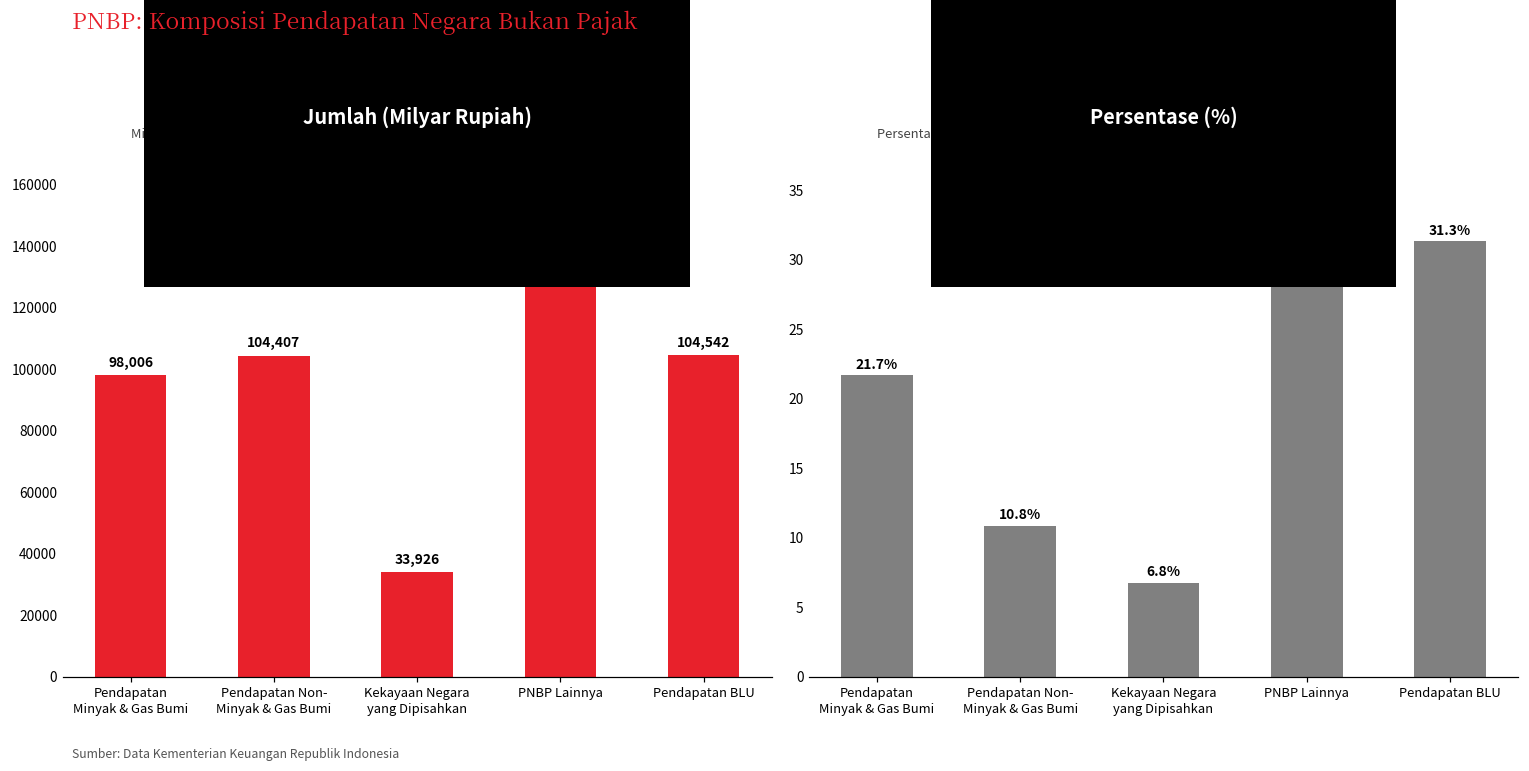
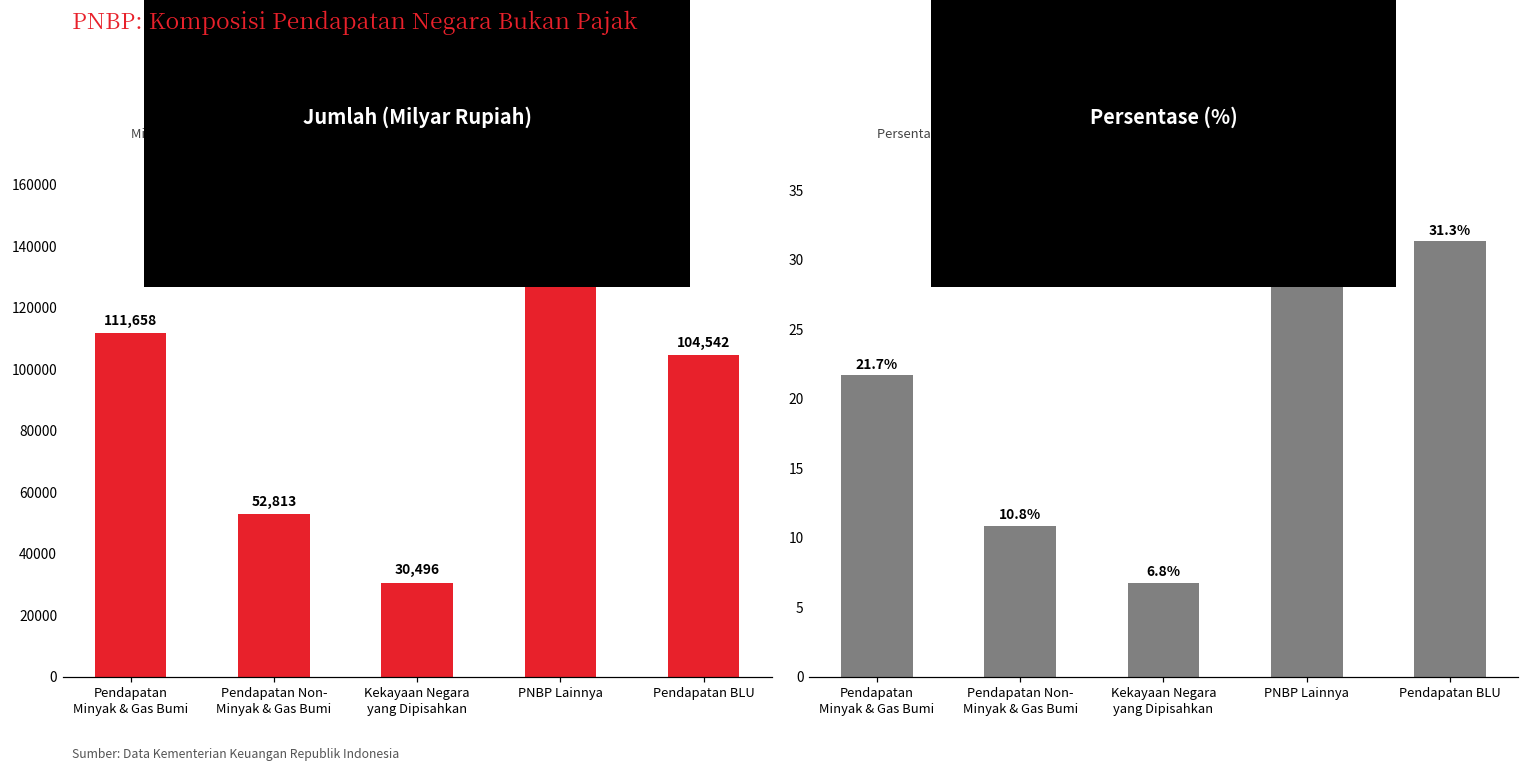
Jumlah (Milyar Rupiah), Pendapatan Minyak & Gas Bumi: 98,006 -> 111,658
Jumlah (Milyar Rupiah), Pendapatan Non- Minyak & Gas Bumi: 104,407 -> 52,813
Jumlah (Milyar Rupiah), Kekayaan Negara yang Dipisahkan: 33,926 -> 30,496
